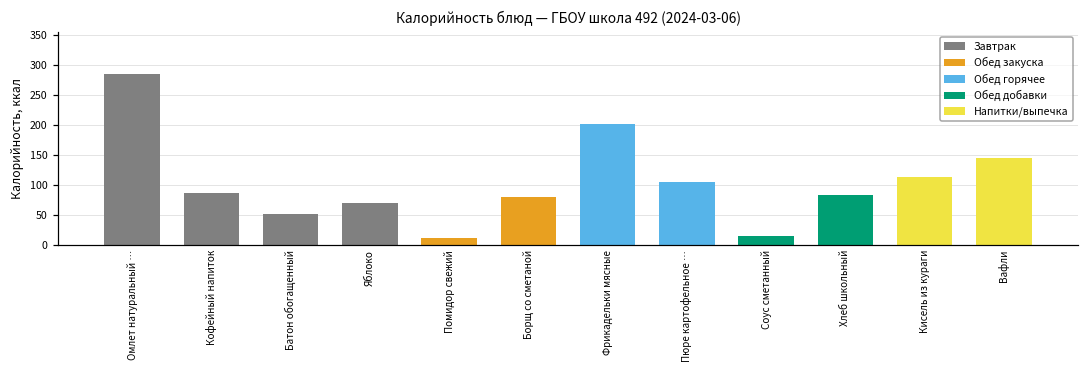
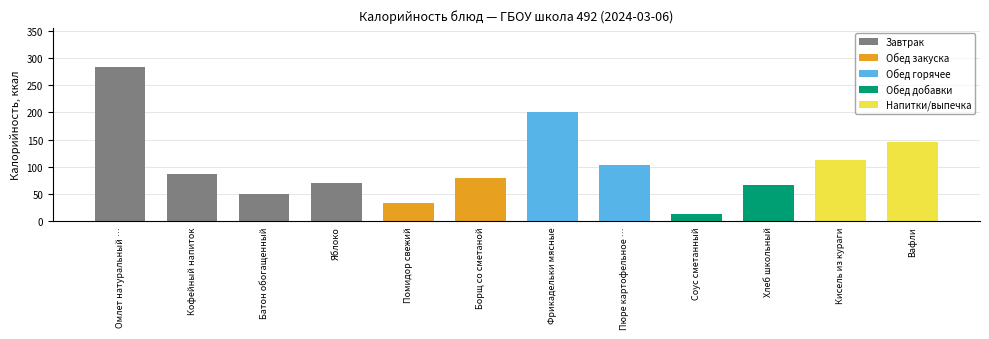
Помидор свежий: 10 -> 30
Хлеб школьный: 80 -> 70
